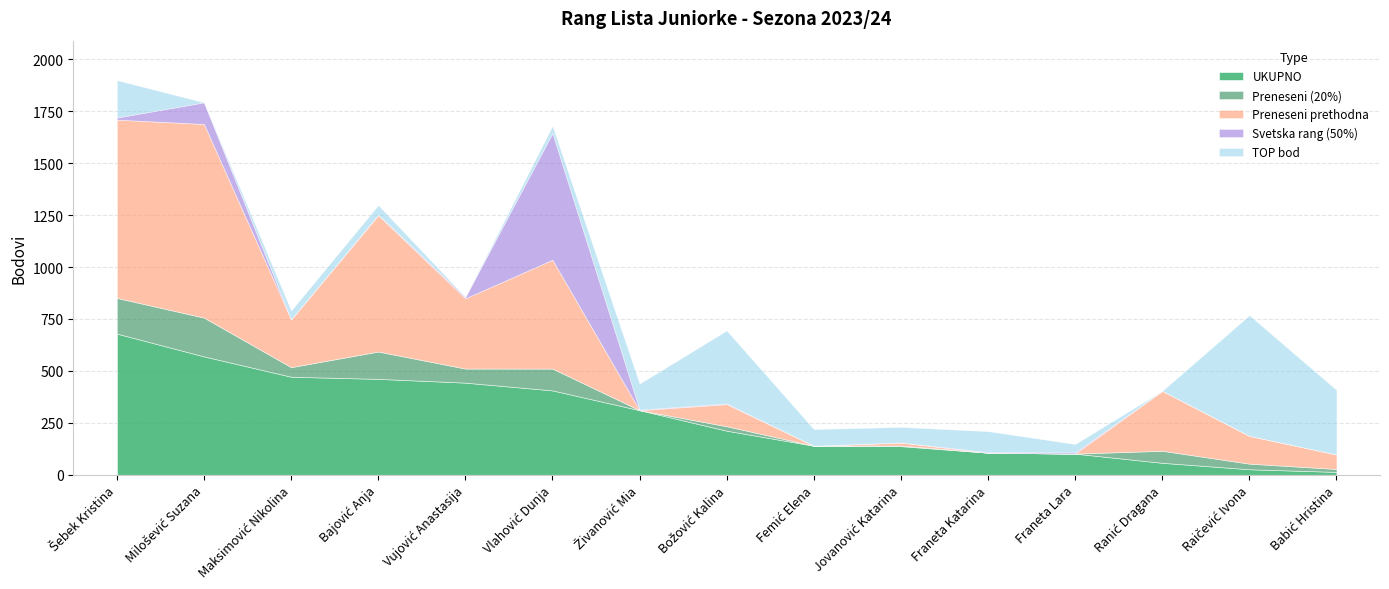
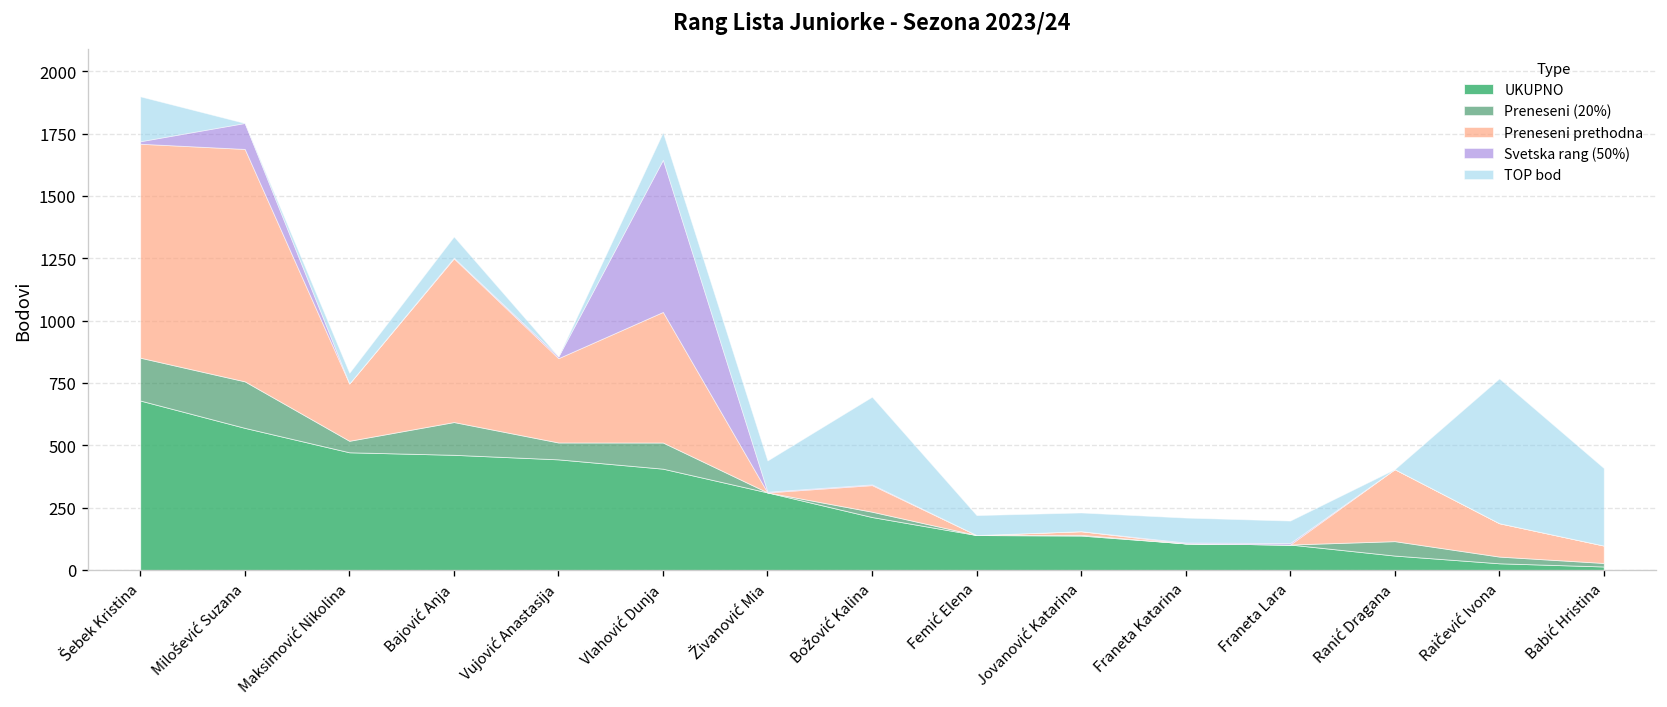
TOP bod, Bajović Anja: 50 -> 90
TOP bod, Vlahović Dunja: 30 -> 110
TOP bod, Franeta Lara: 40 -> 90
